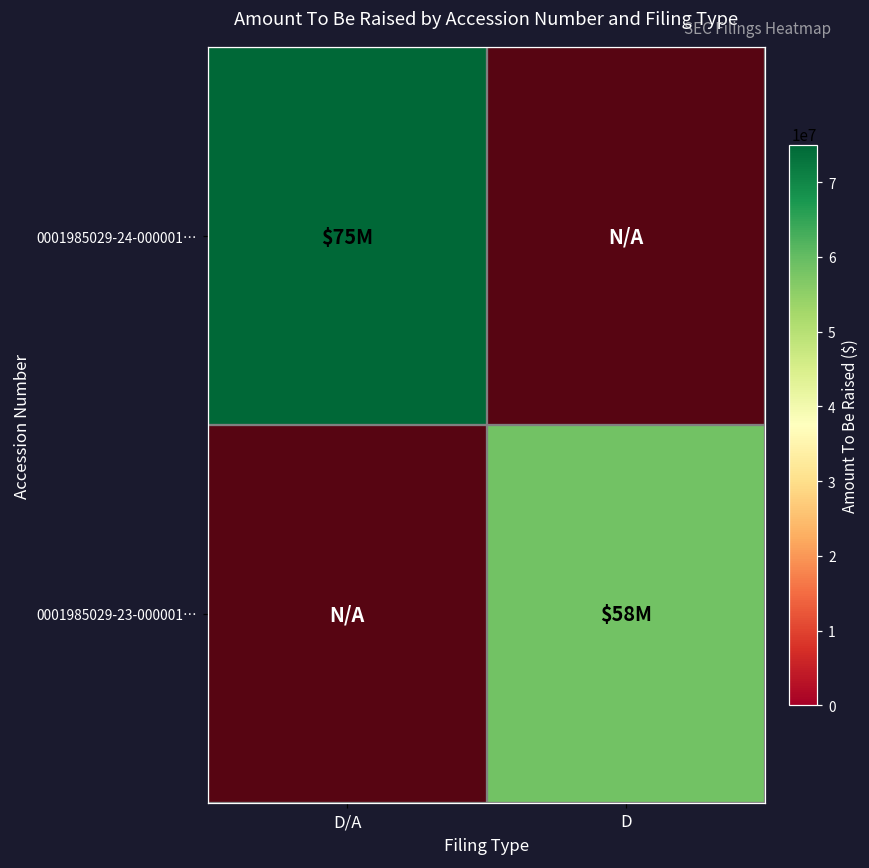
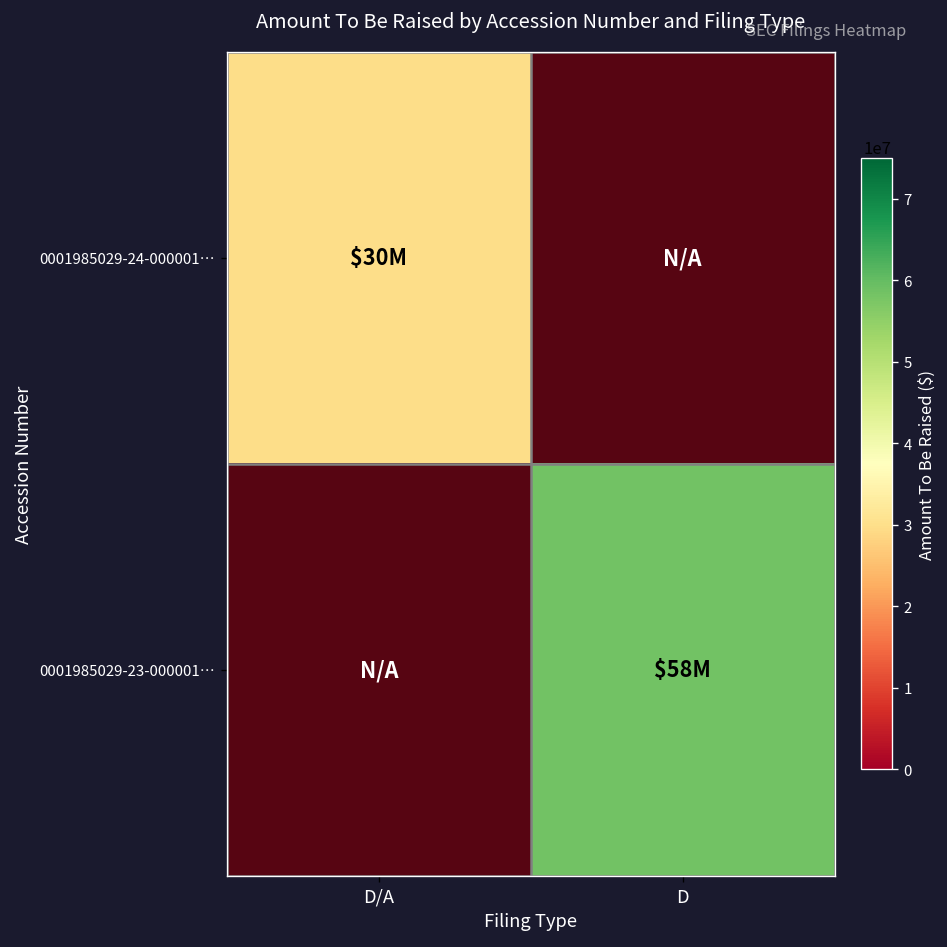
0001985029-24-000001…, D/A: $75M -> $30M
